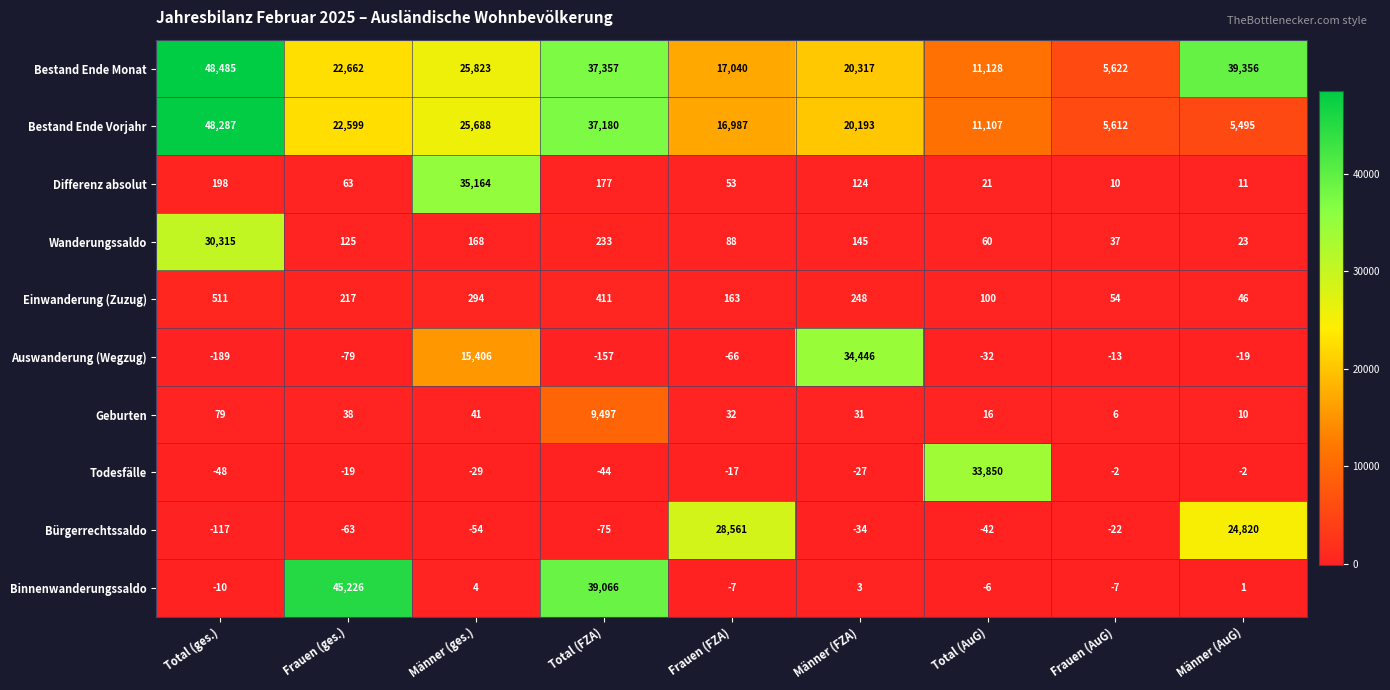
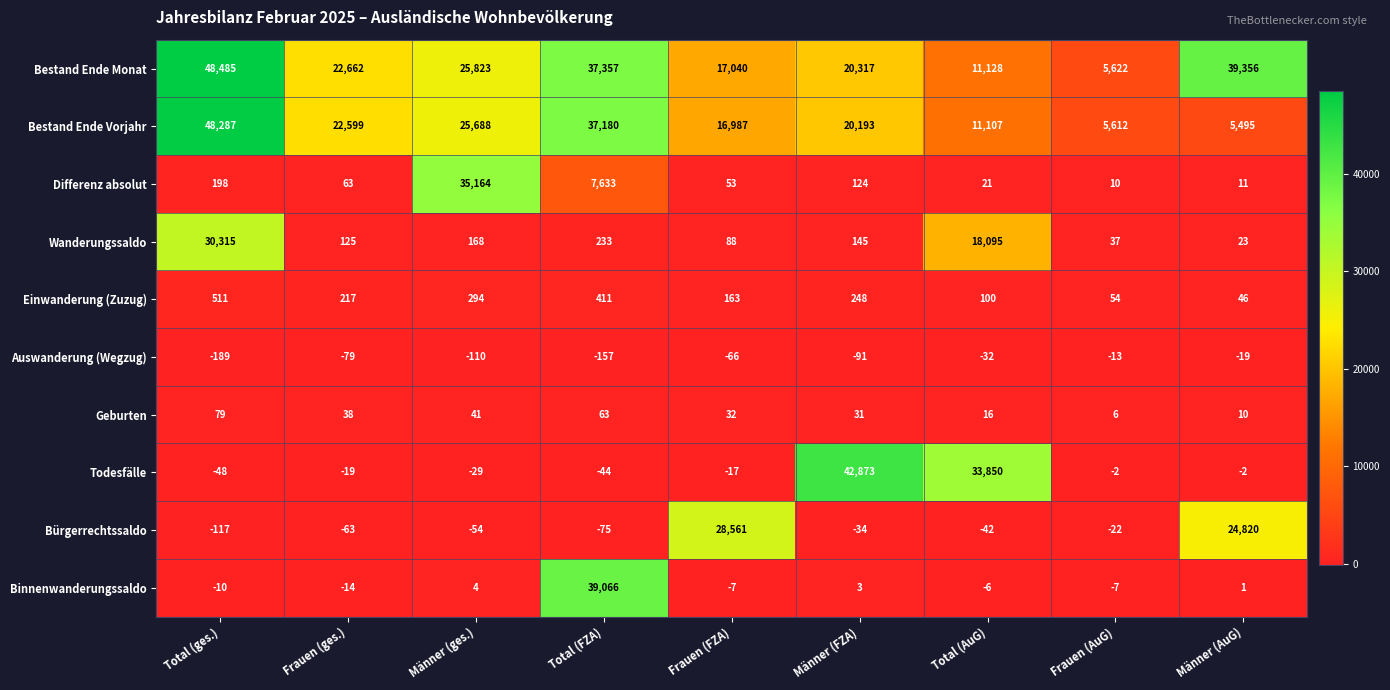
Differenz absolut, Total (FZA): 177 -> 7,633
Wanderungssaldo, Total (AuG): 60 -> 18,095
Auswanderung (Wegzug), Männer (ges.): 15,406 -> -110
Auswanderung (Wegzug), Männer (FZA): 34,446 -> -91
Geburten, Total (FZA): 9,497 -> 63
Todesfälle, Männer (FZA): -27 -> 42,873
Binnenwanderungssaldo, Frauen (ges.): 45,226 -> -14
